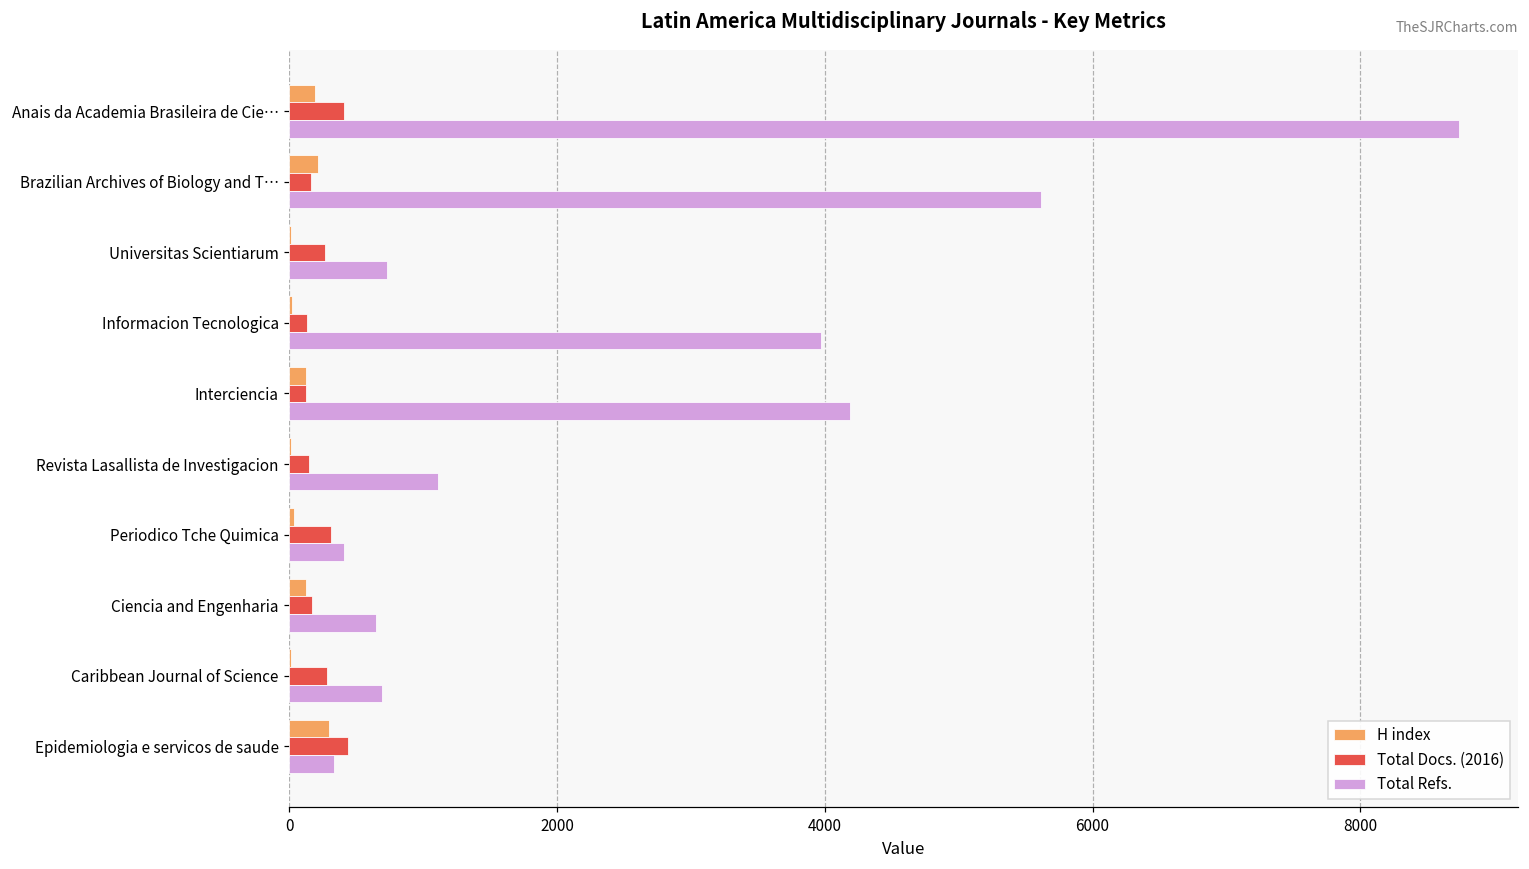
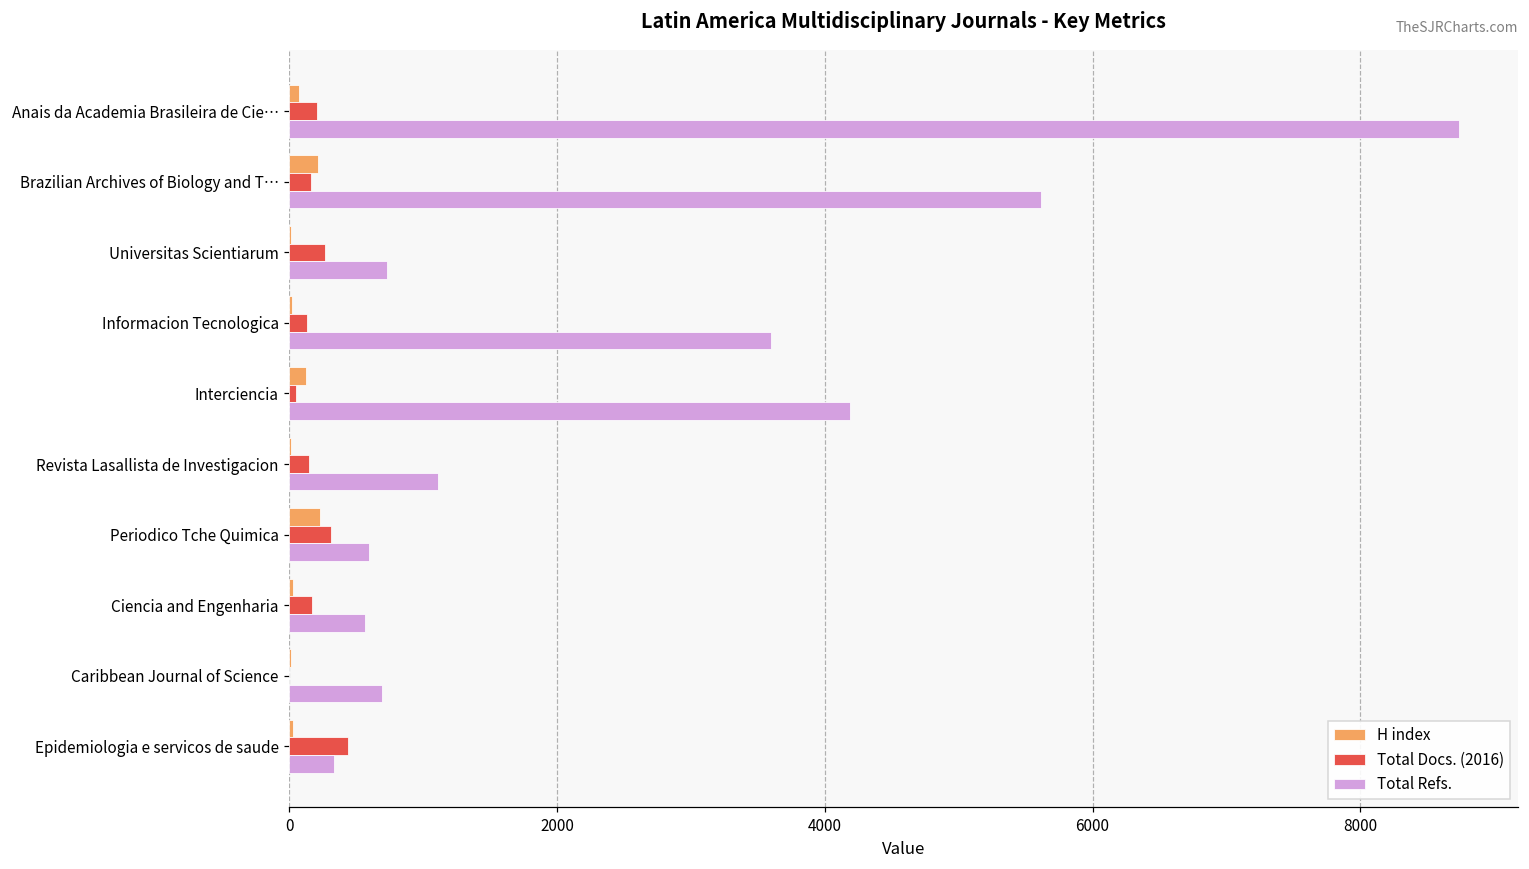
H index, Anais da Academia Brasileira de Cie…: 190 -> 70
Total Docs. (2016), Anais da Academia Brasileira de Cie…: 410 -> 210
Total Refs., Informacion Tecnologica: 3970 -> 3590
Total Docs. (2016), Interciencia: 130 -> 50
H index, Periodico Tche Quimica: 30 -> 230
Total Refs., Periodico Tche Quimica: 410 -> 590
H index, Ciencia and Engenharia: 130 -> 30
Total Refs., Ciencia and Engenharia: 650 -> 570
Total Docs. (2016), Caribbean Journal of Science: 280 -> 0
H index, Epidemiologia e servicos de saude: 300 -> 30
